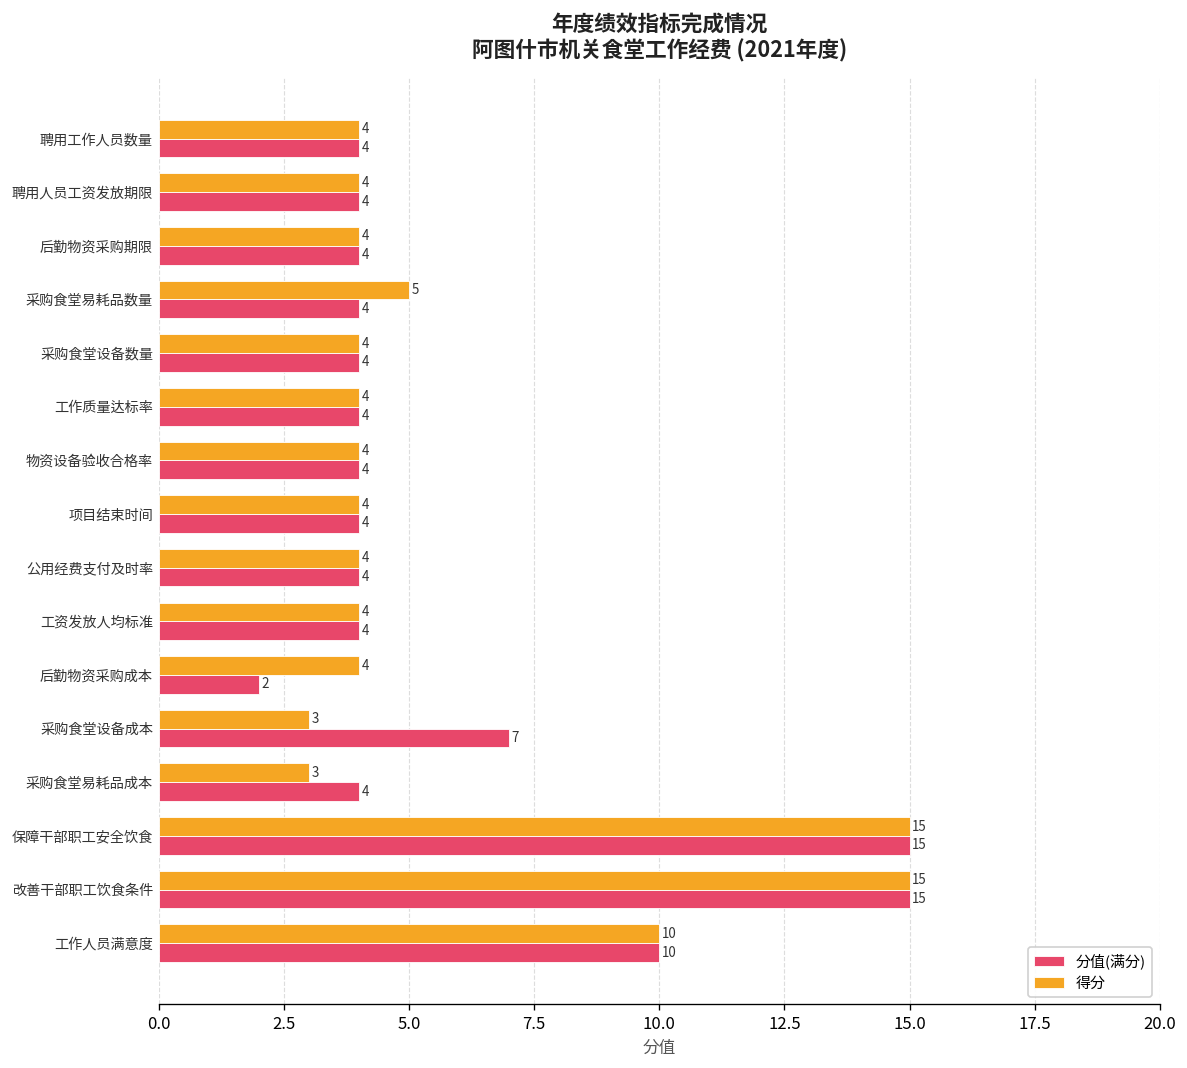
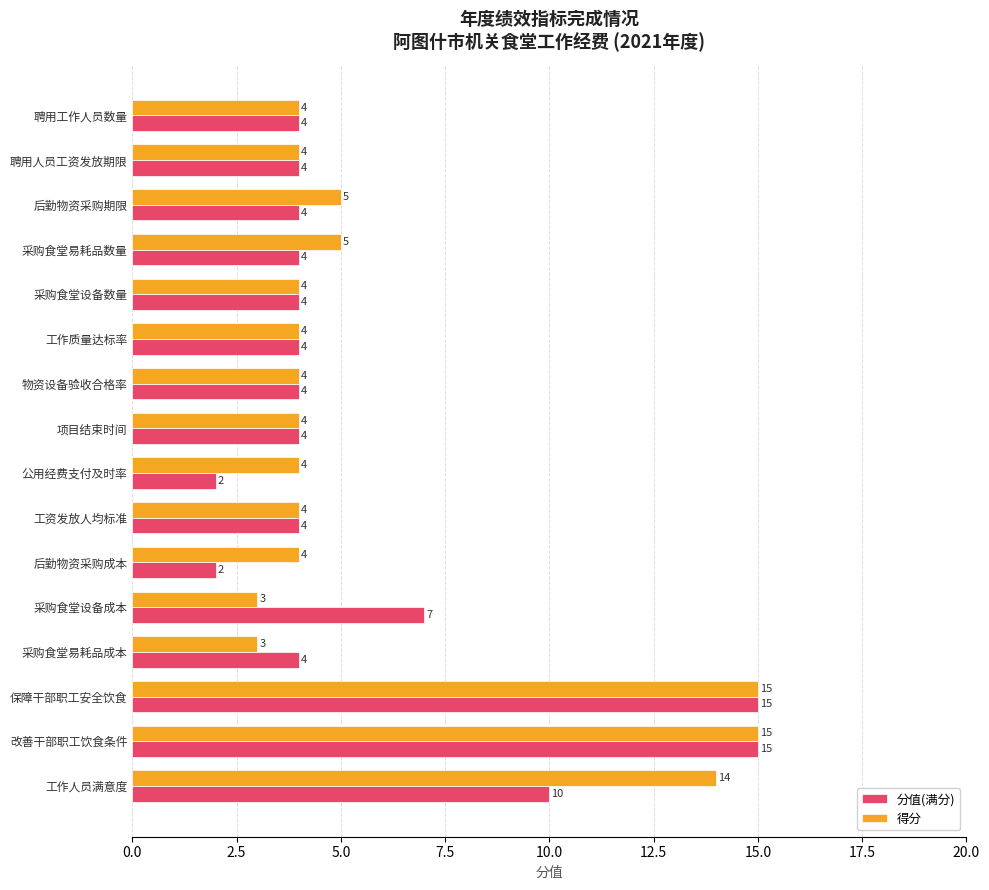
得分, 后勤物资采购期限: 4 -> 5
分值(满分), 公用经费支付及时率: 4 -> 2
得分, 工作人员满意度: 10 -> 14
